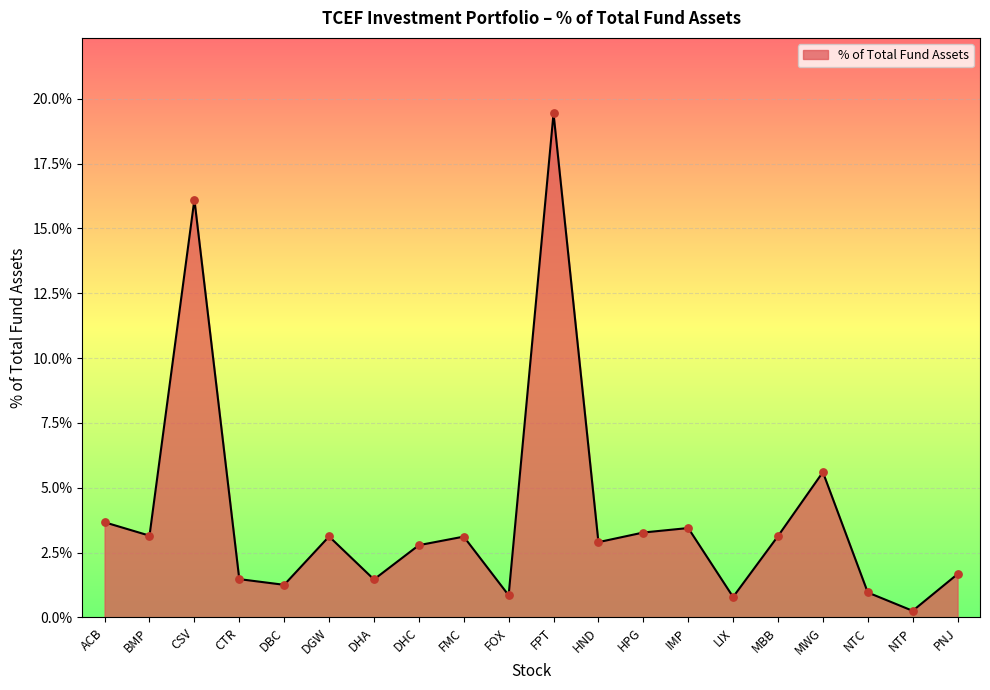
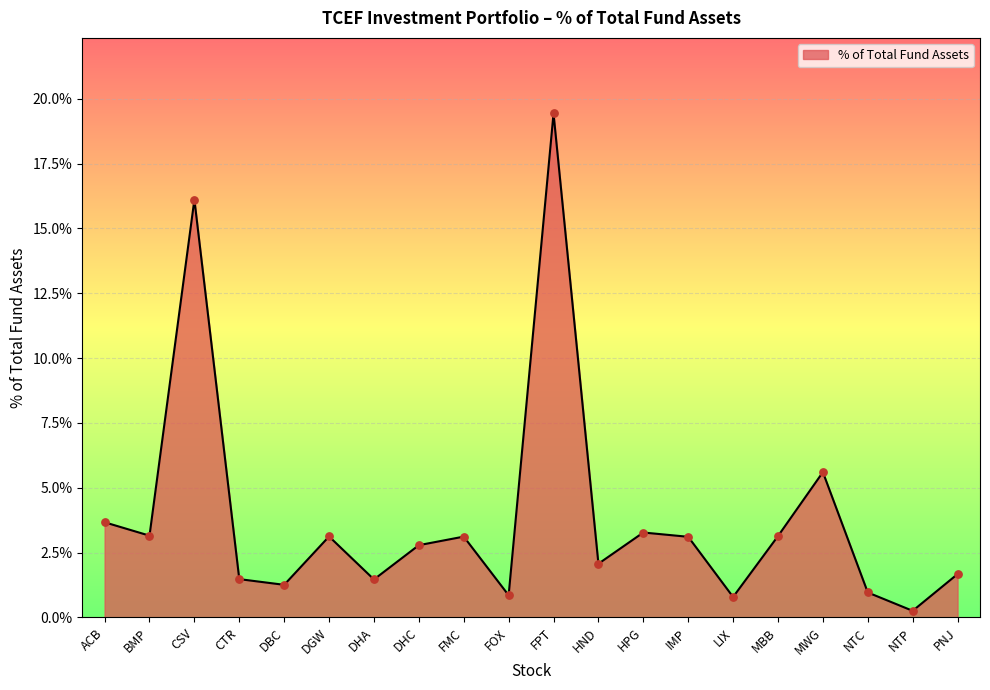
HND: 2.9% -> 2.1%
IMP: 3.4% -> 3.1%
